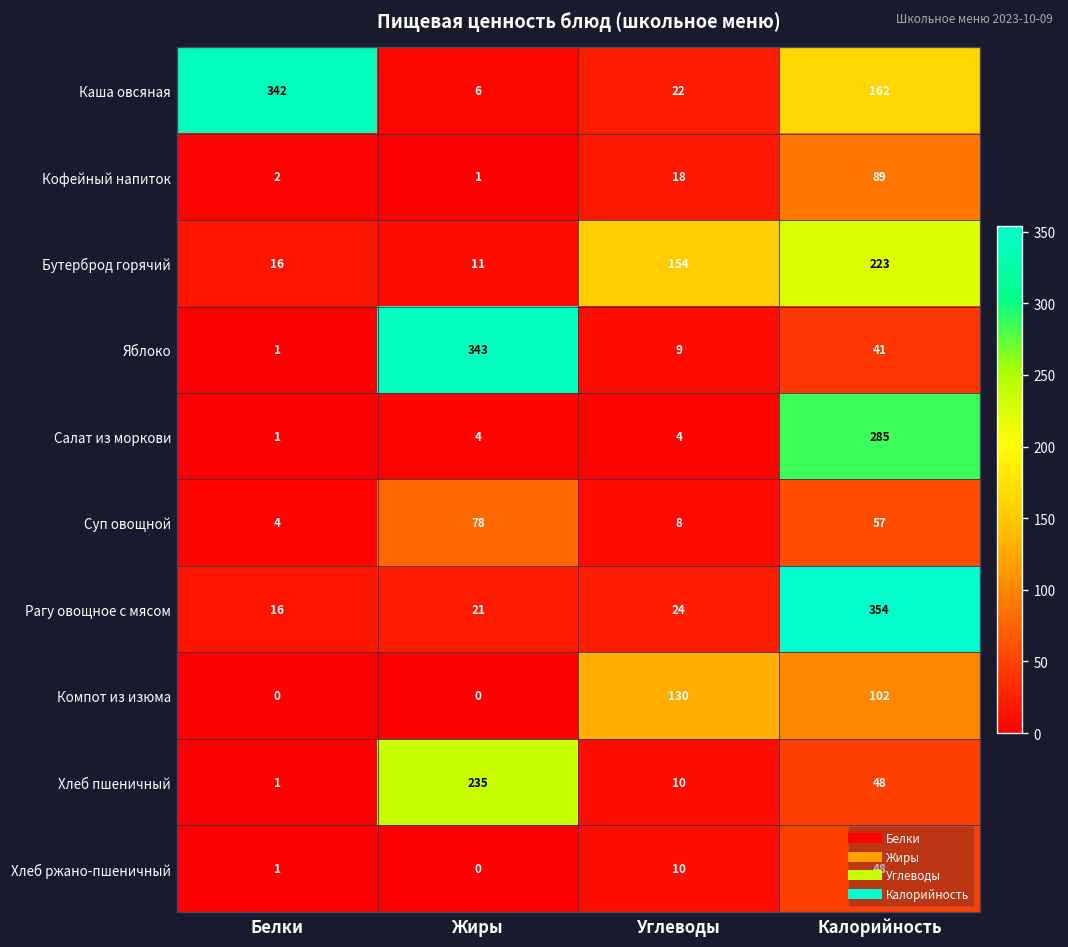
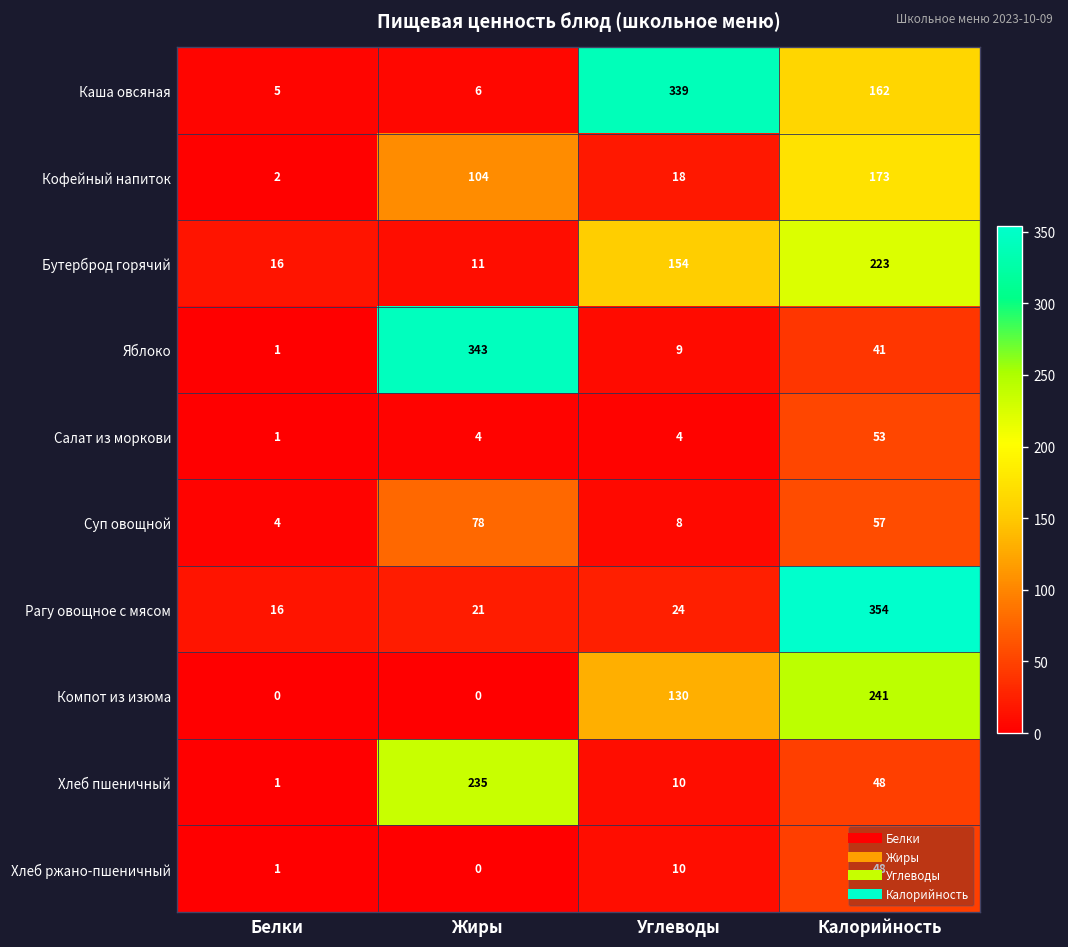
Каша овсяная, Белки: 342 -> 5
Каша овсяная, Углеводы: 22 -> 339
Кофейный напиток, Жиры: 1 -> 104
Кофейный напиток, Калорийность: 89 -> 173
Салат из моркови, Калорийность: 285 -> 53
Компот из изюма, Калорийность: 102 -> 241
